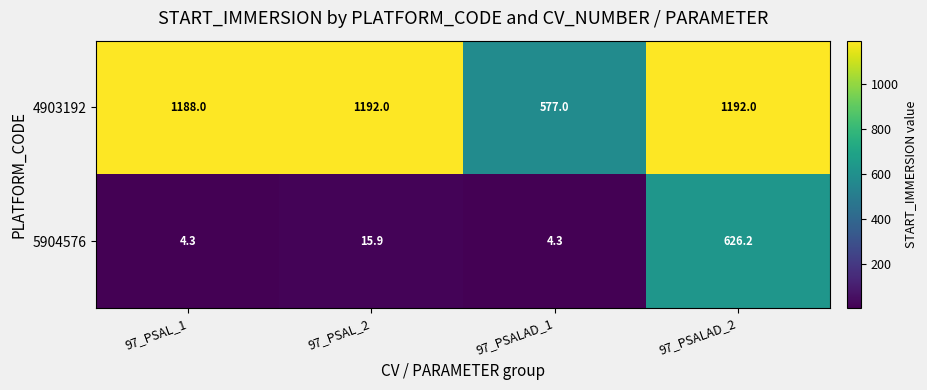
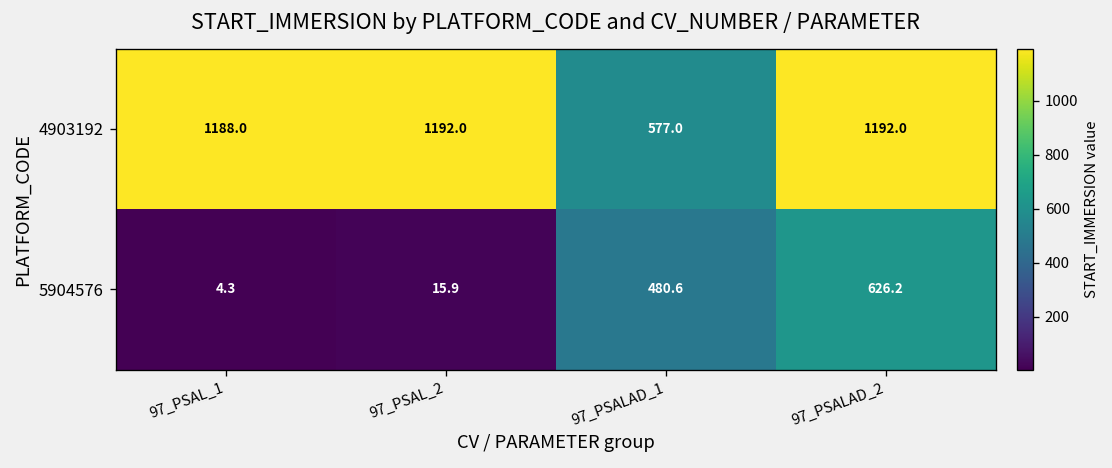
5904576, 97_PSALAD_1: 4.3 -> 480.6
